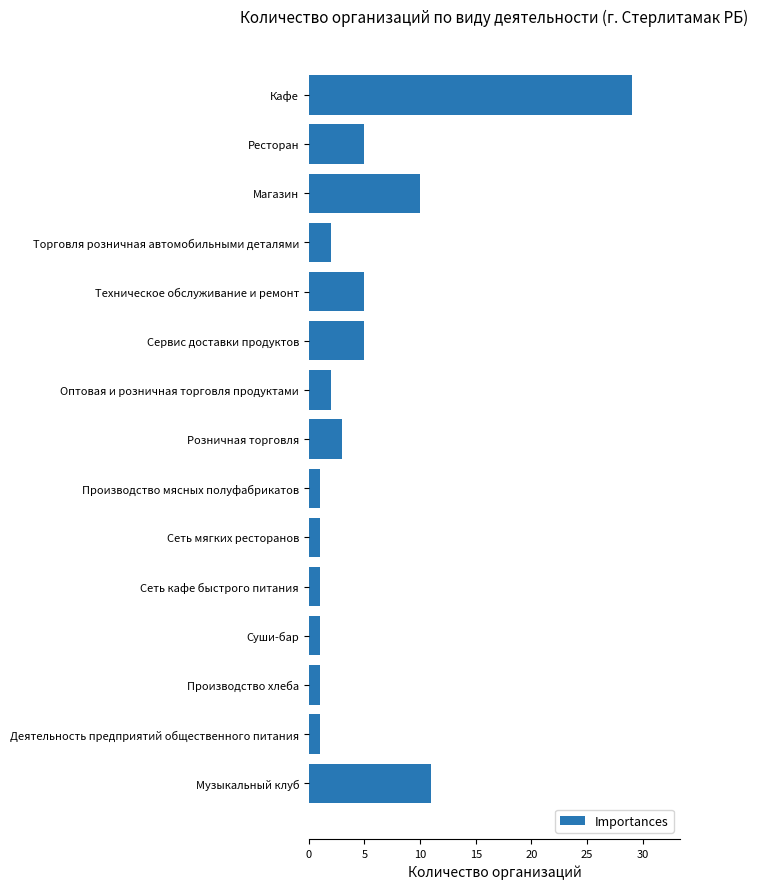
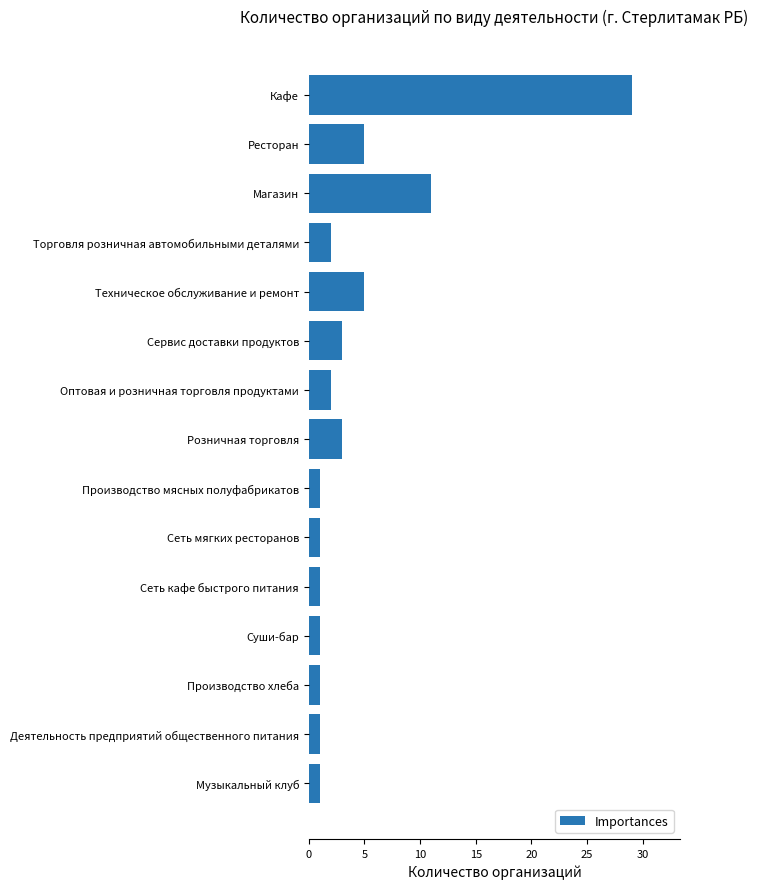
Магазин: 10 -> 11
Сервис доставки продуктов: 5 -> 3
Музыкальный клуб: 11 -> 1
